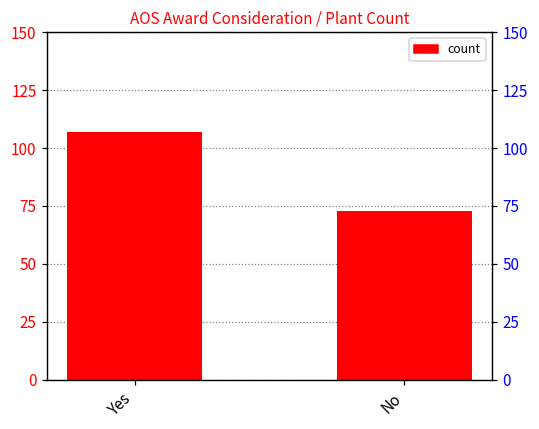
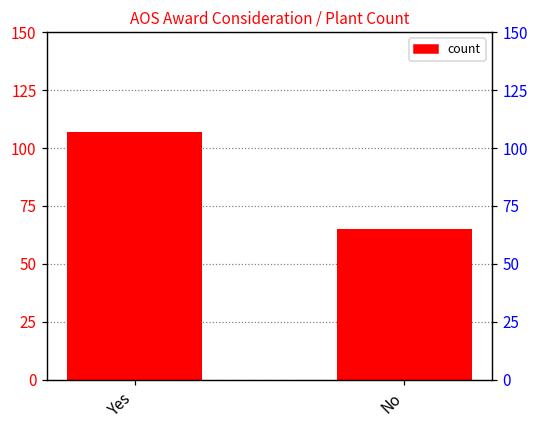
No: 73 -> 65
